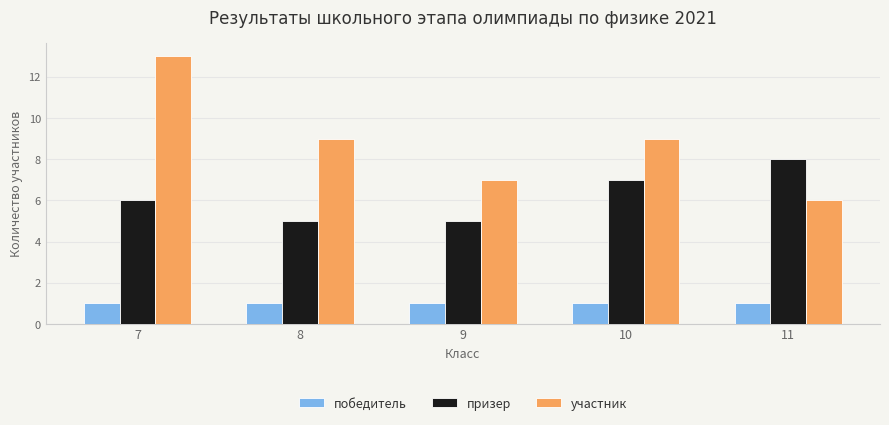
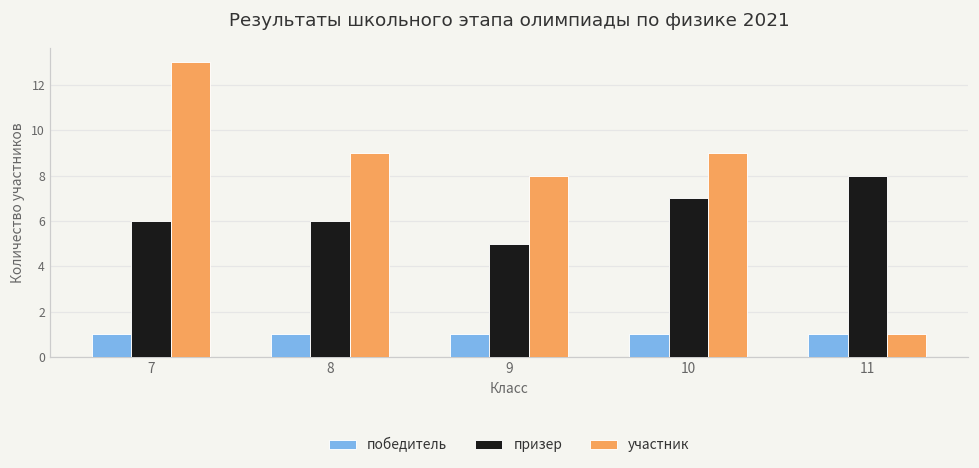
призер, 8: 5 -> 6
участник, 9: 7 -> 8
участник, 11: 6 -> 1
